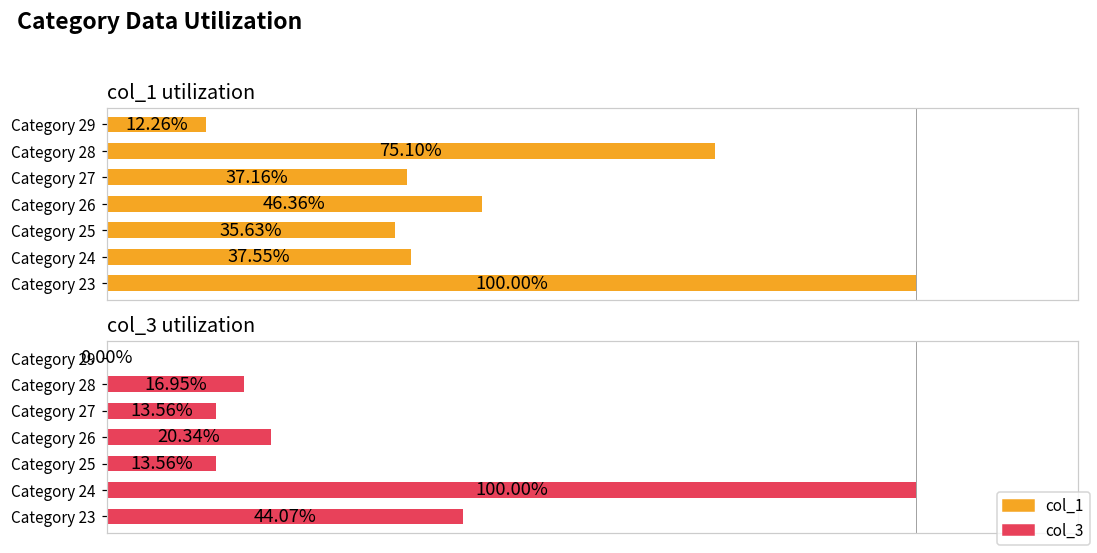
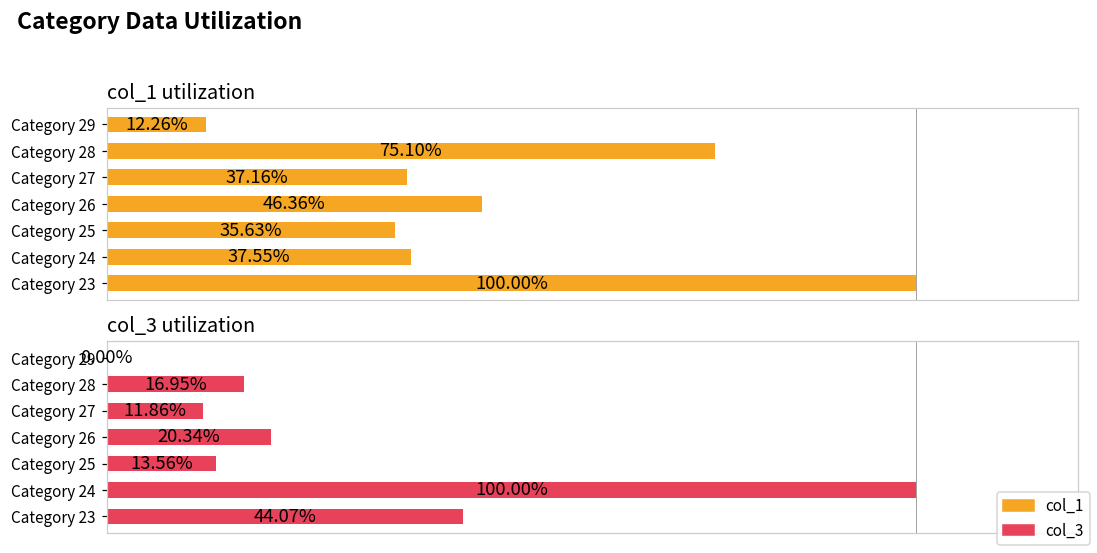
col_3 utilization, Category 27: 13.56% -> 11.86%
